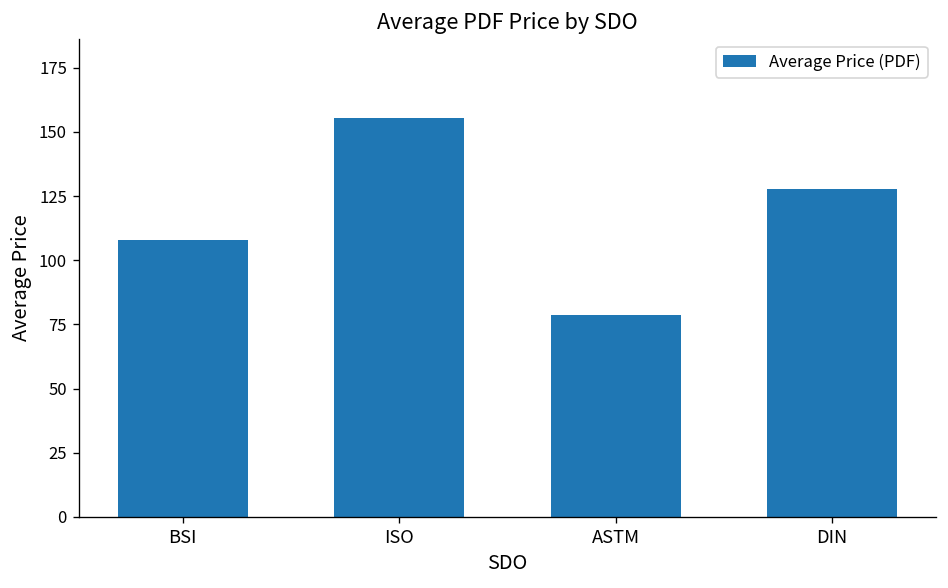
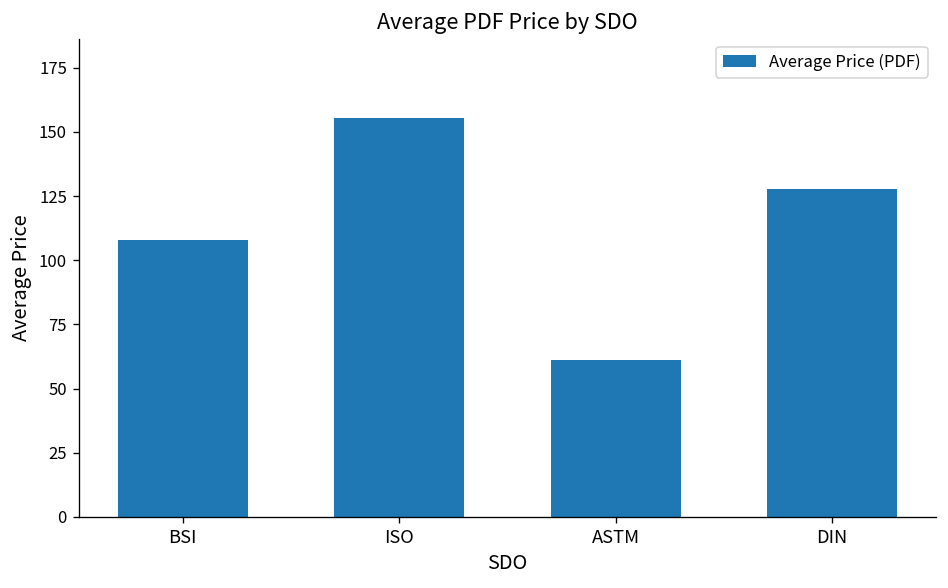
ASTM: 79 -> 61
